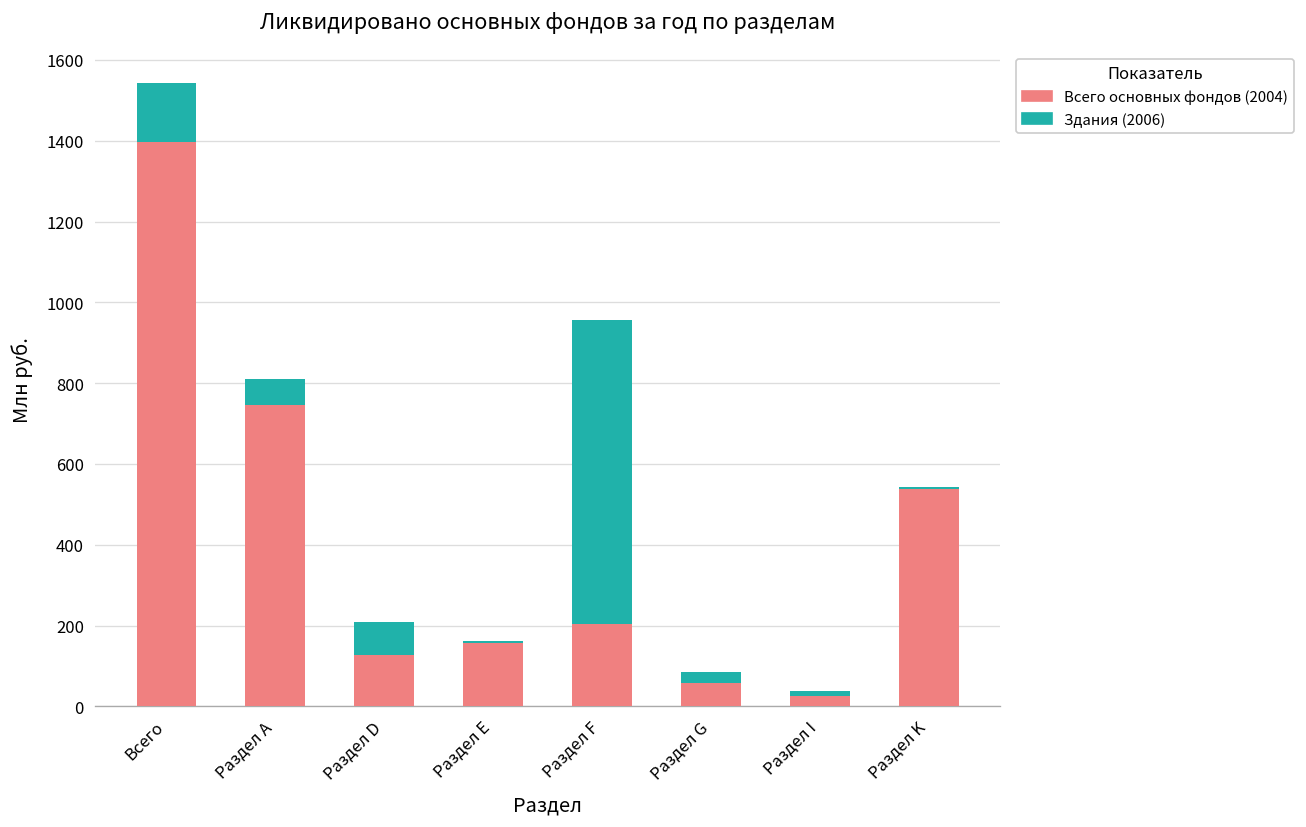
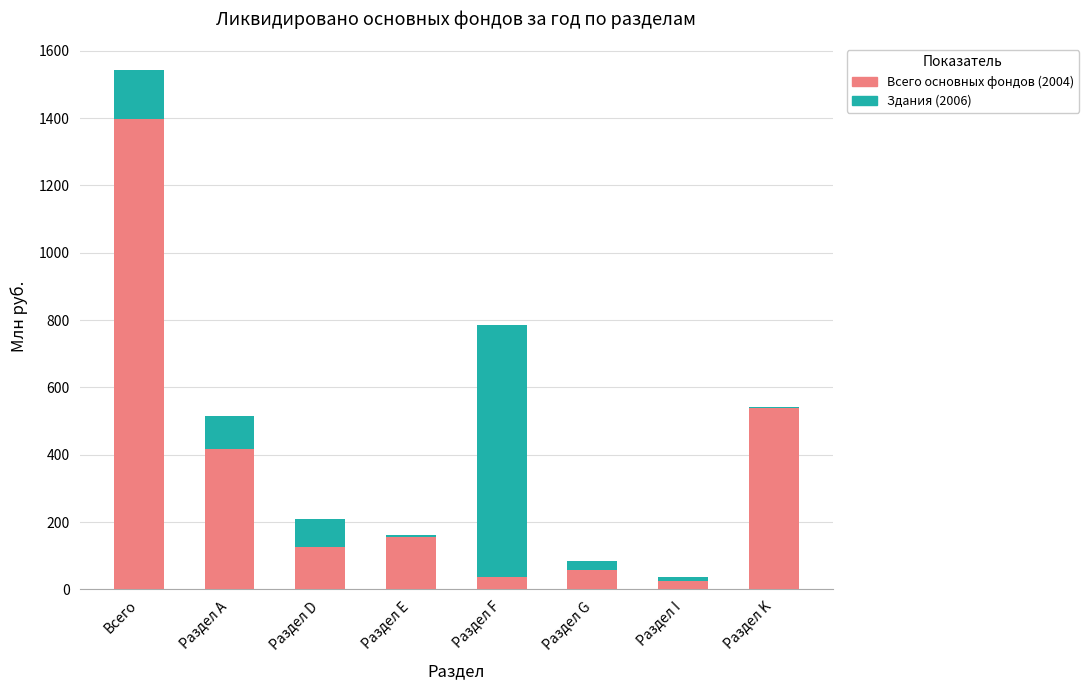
Всего основных фондов (2004), Раздел А: 750 -> 420
Здания (2006), Раздел А: 60 -> 100
Всего основных фондов (2004), Раздел F: 210 -> 40
